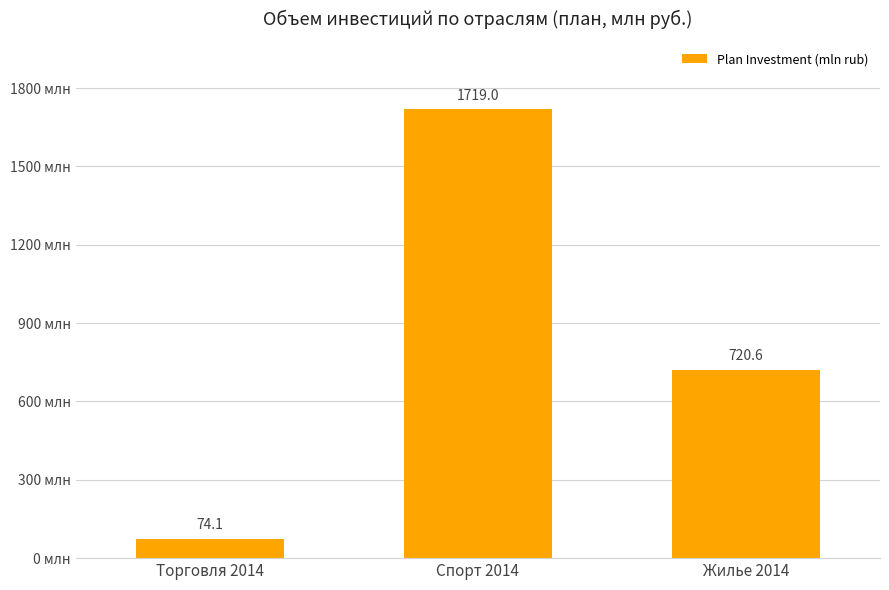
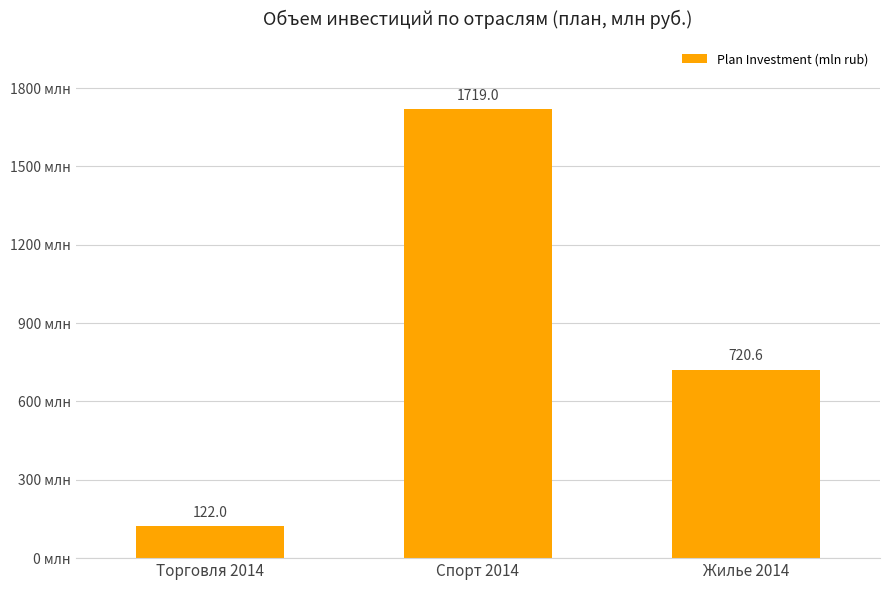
Торговля 2014: 74.1 -> 122.0
